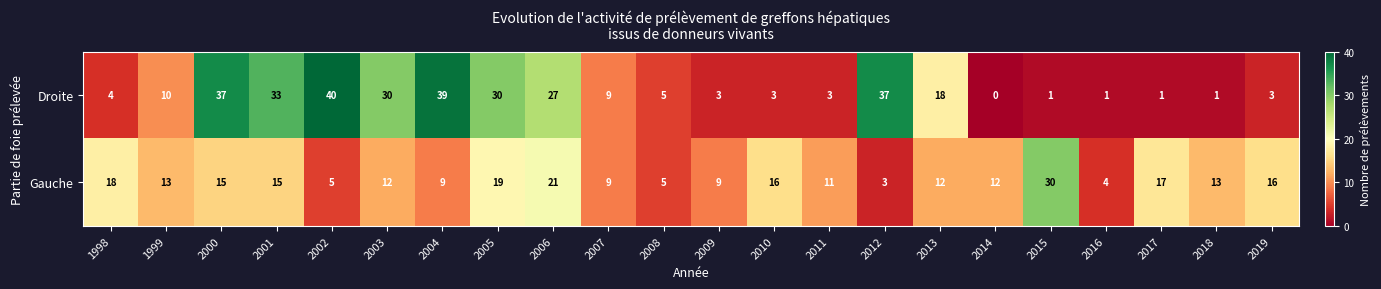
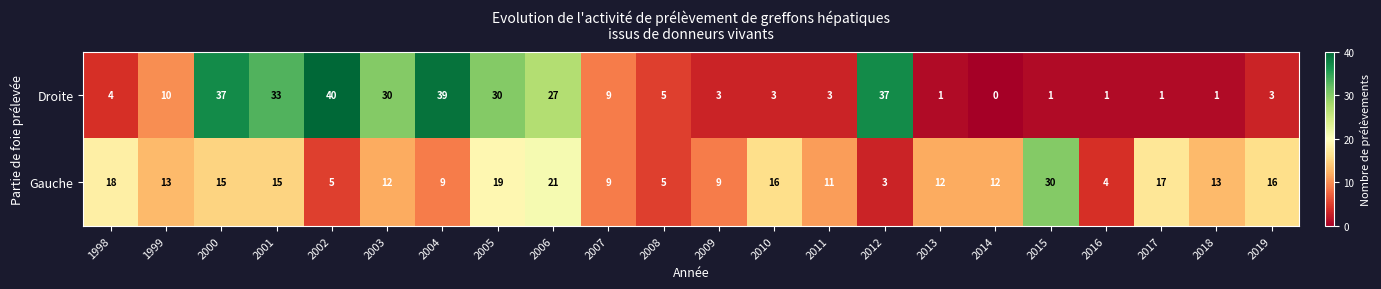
Droite, 2013: 18 -> 1
